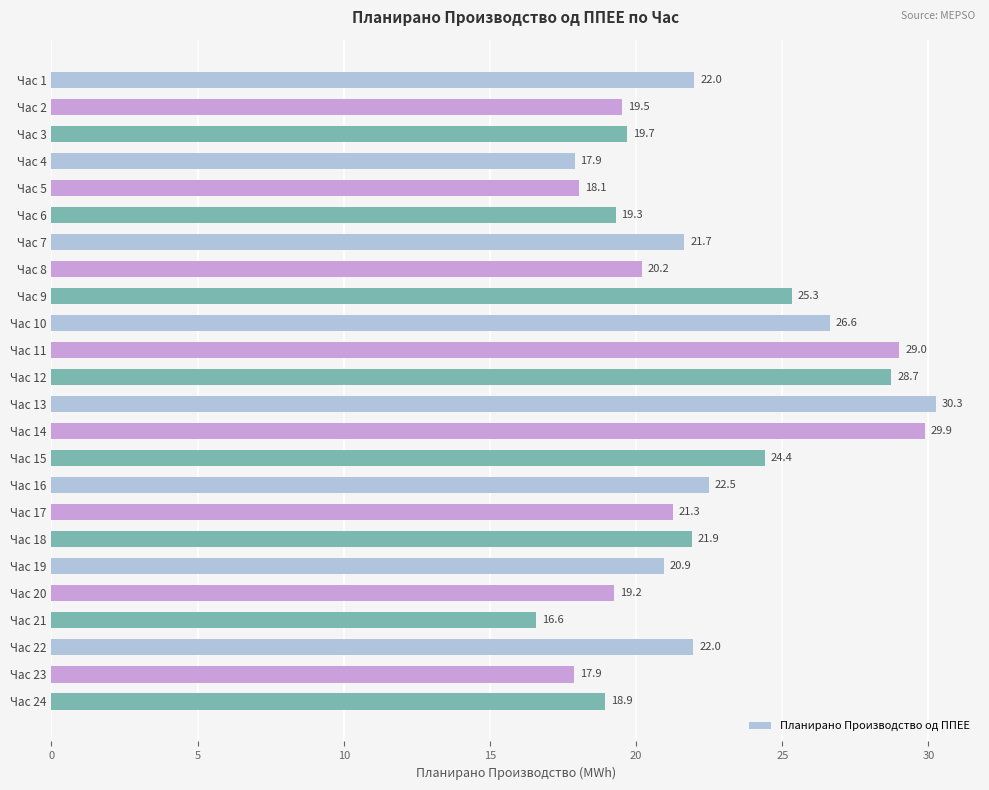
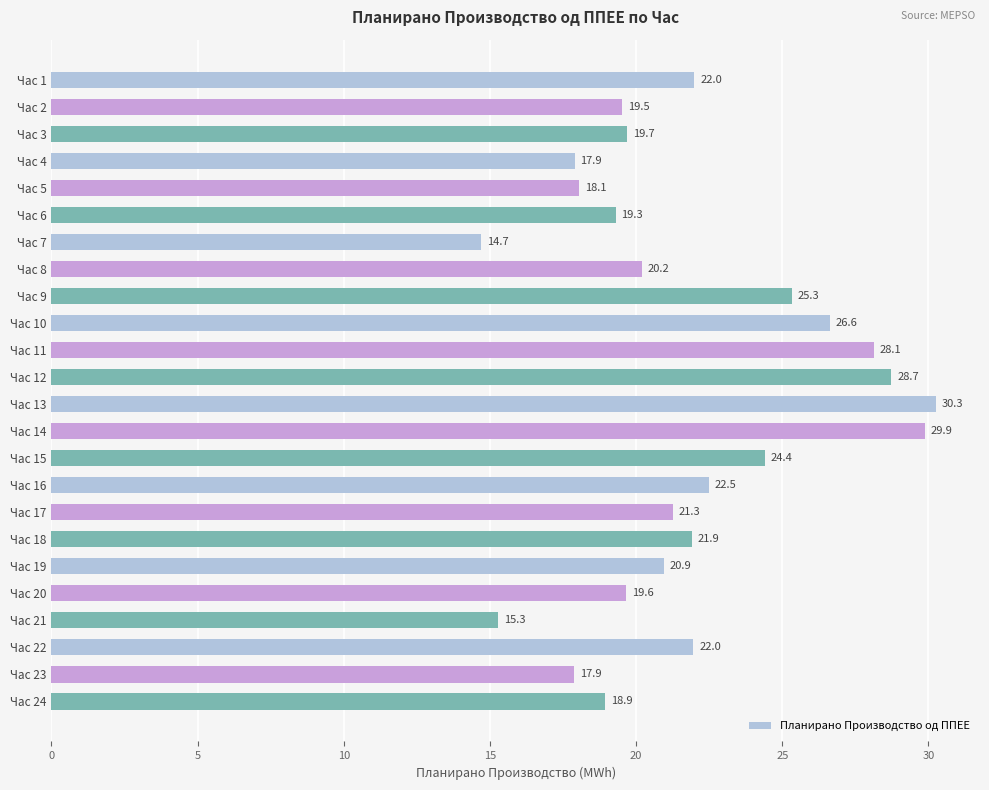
Час 7: 21.7 -> 14.7
Час 11: 29.0 -> 28.1
Час 20: 19.2 -> 19.6
Час 21: 16.6 -> 15.3
